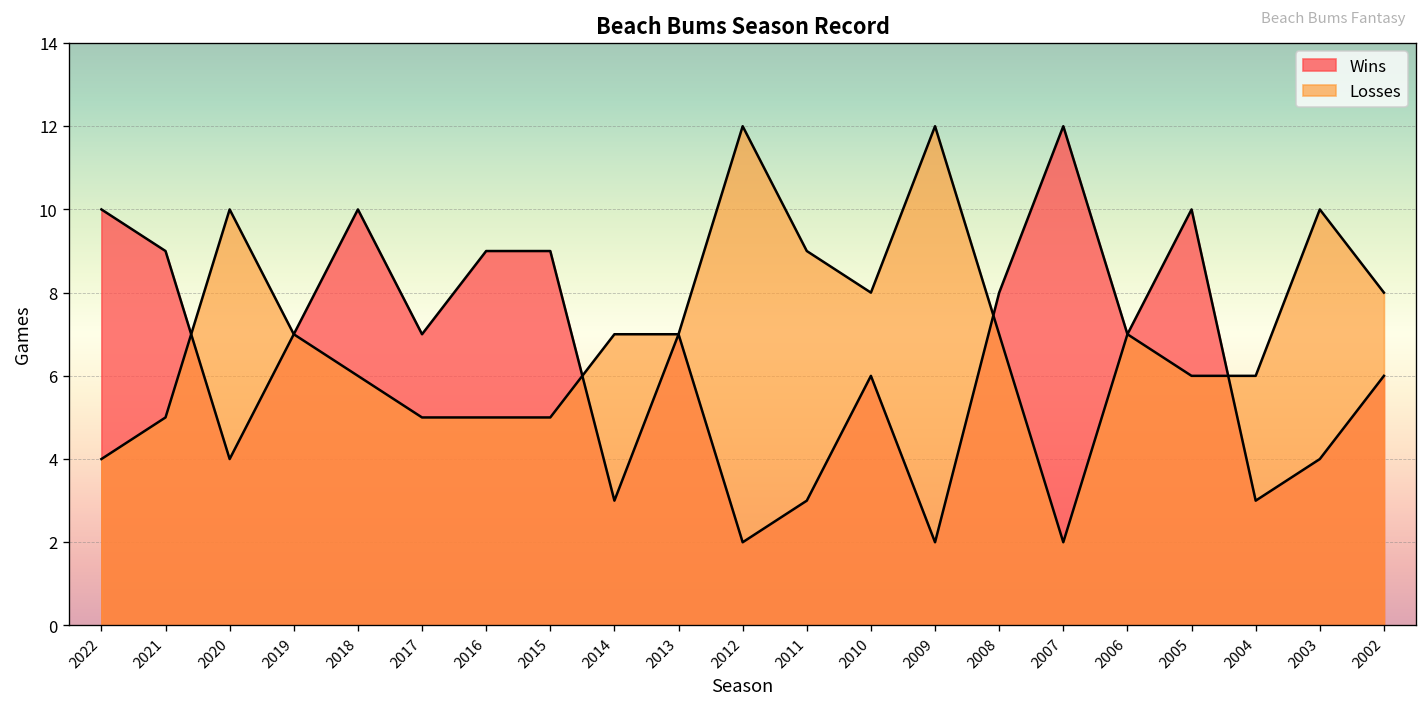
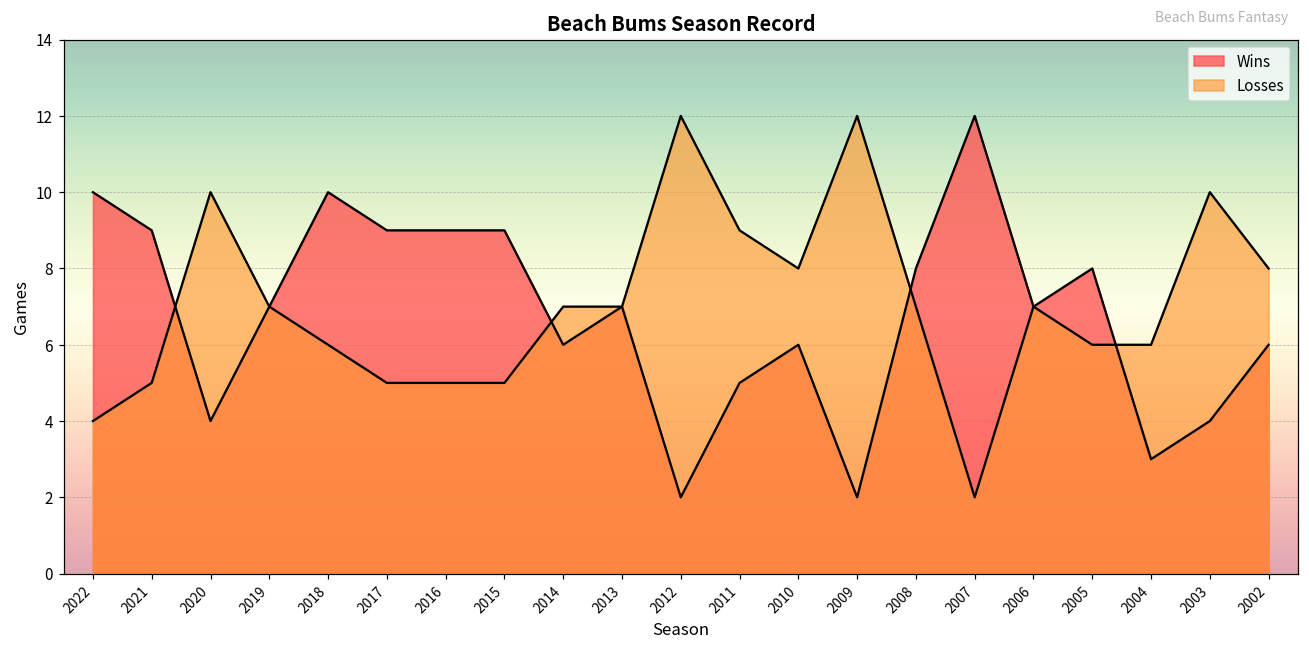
Wins, 2017: 7 -> 9
Wins, 2014: 3 -> 6
Wins, 2011: 3 -> 5
Wins, 2005: 10 -> 8
